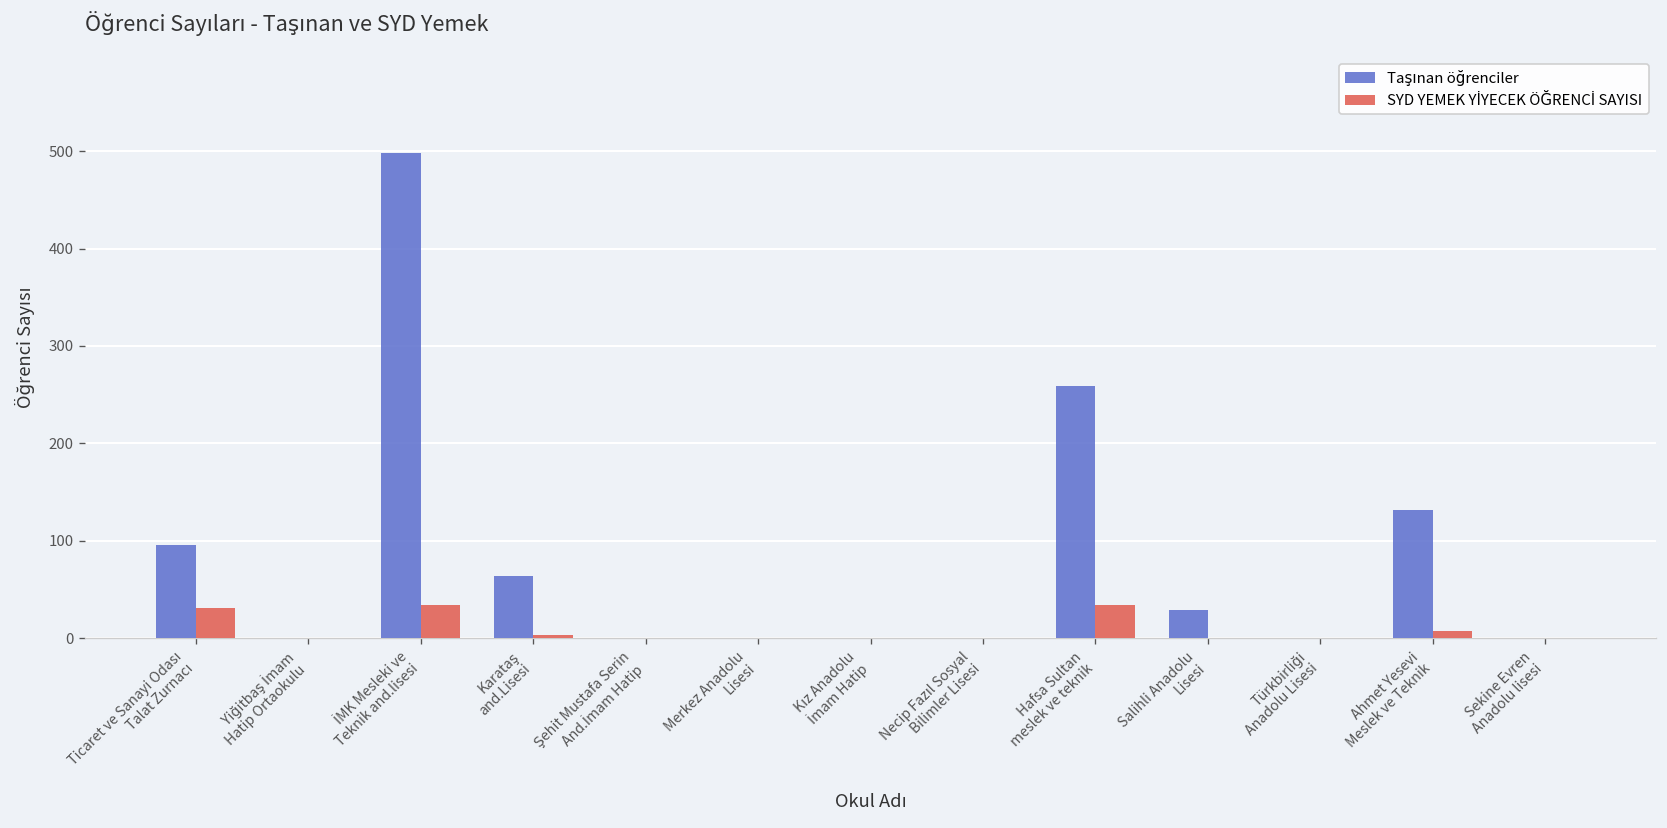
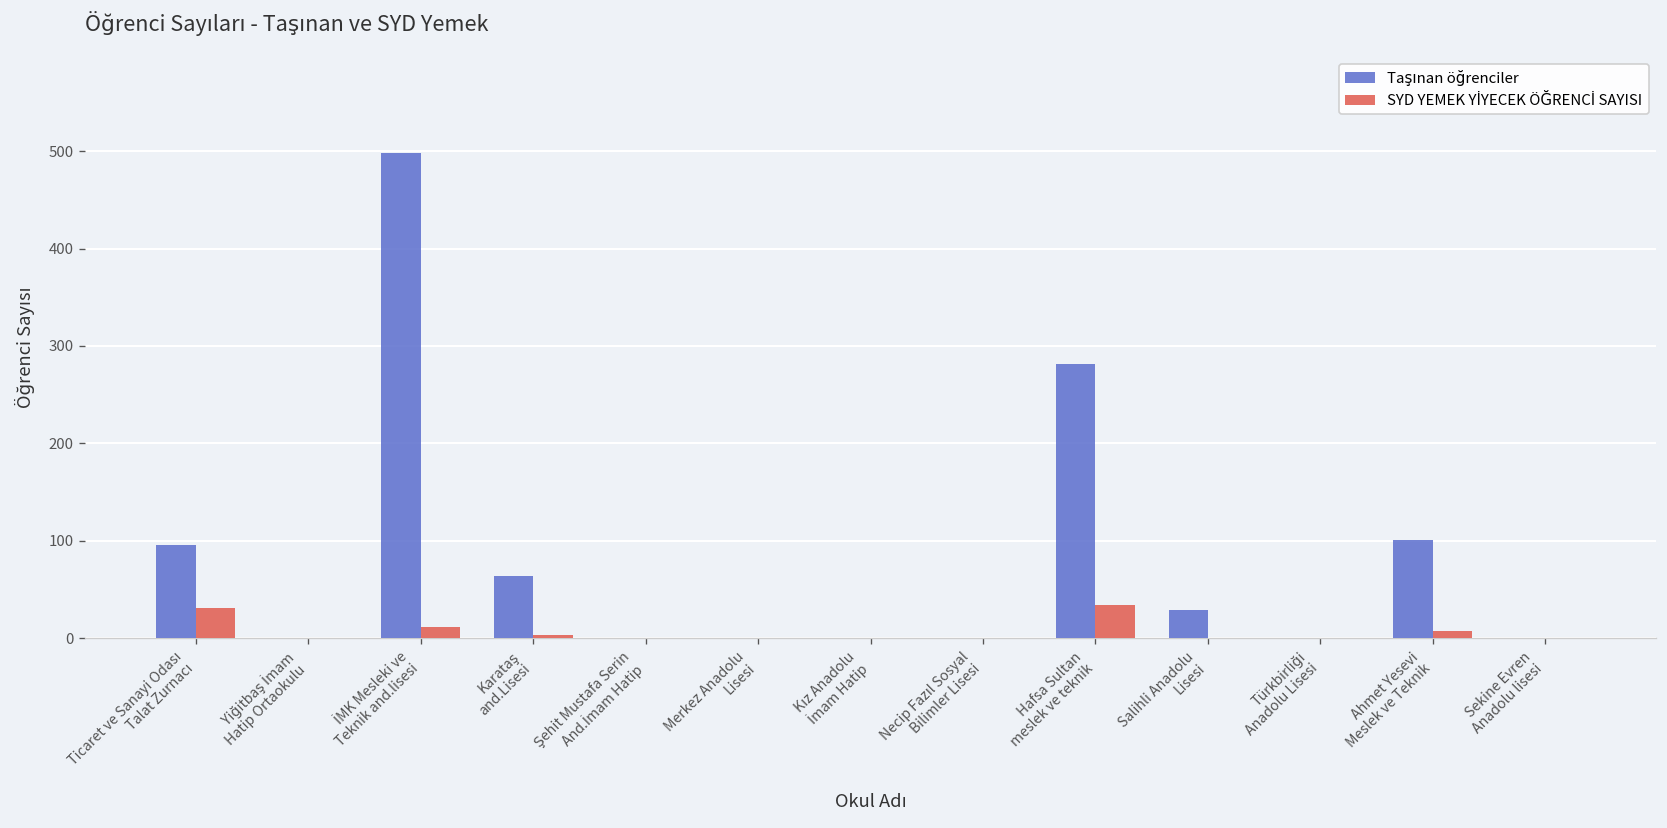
SYD YEMEK YİYECEK ÖĞRENCİ SAYISI, İMK Mesleki ve Teknik and.lisesi: 30 -> 10
Taşınan öğrenciler, Hafsa Sultan meslek ve teknik: 260 -> 280
Taşınan öğrenciler, Ahmet Yesevi Meslek ve Teknik: 130 -> 100
